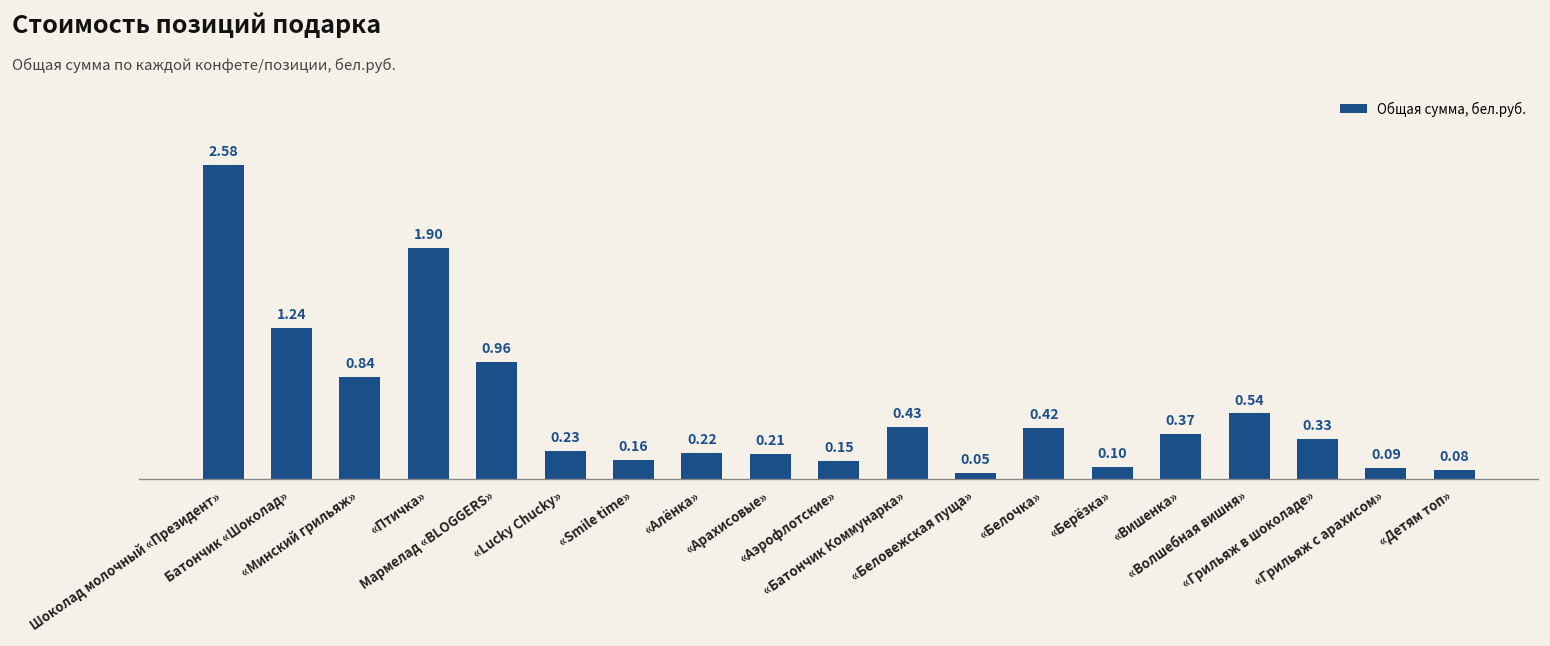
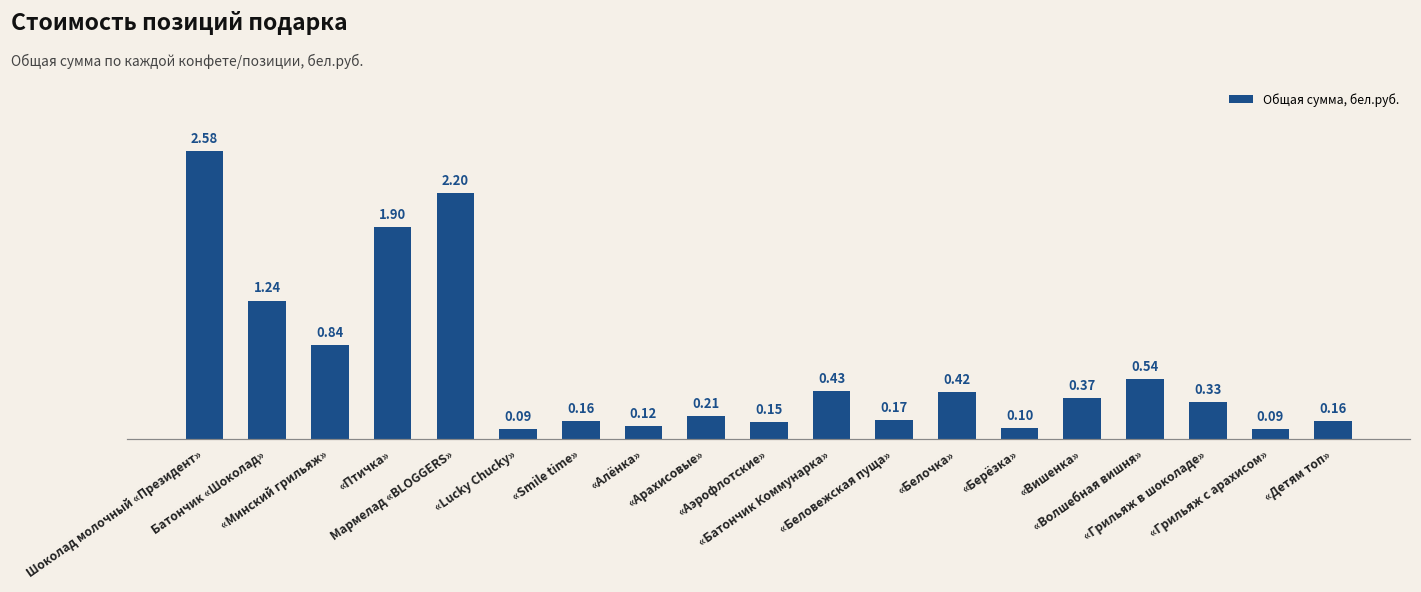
Мармелад «BLOGGERS»: 0.96 -> 2.20
«Lucky Chucky»: 0.23 -> 0.09
«Алёнка»: 0.22 -> 0.12
«Беловежская пуща»: 0.05 -> 0.17
«Детям топ»: 0.08 -> 0.16
